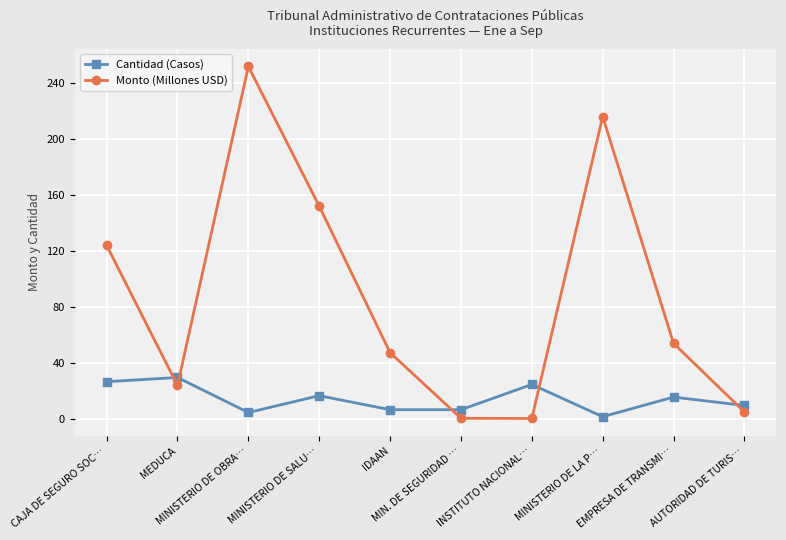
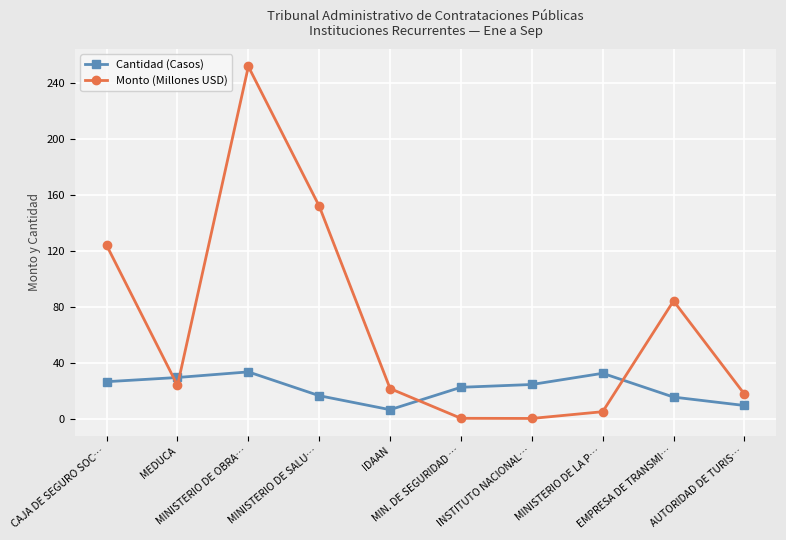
Cantidad (Casos), MINISTERIO DE OBRA…: 5 -> 34
Monto (Millones USD), IDAAN: 48 -> 22
Cantidad (Casos), MIN. DE SEGURIDAD …: 7 -> 23
Cantidad (Casos), MINISTERIO DE LA P…: 2 -> 33
Monto (Millones USD), MINISTERIO DE LA P…: 216 -> 6
Monto (Millones USD), EMPRESA DE TRANSMI…: 54 -> 85
Monto (Millones USD), AUTORIDAD DE TURIS…: 5 -> 18
